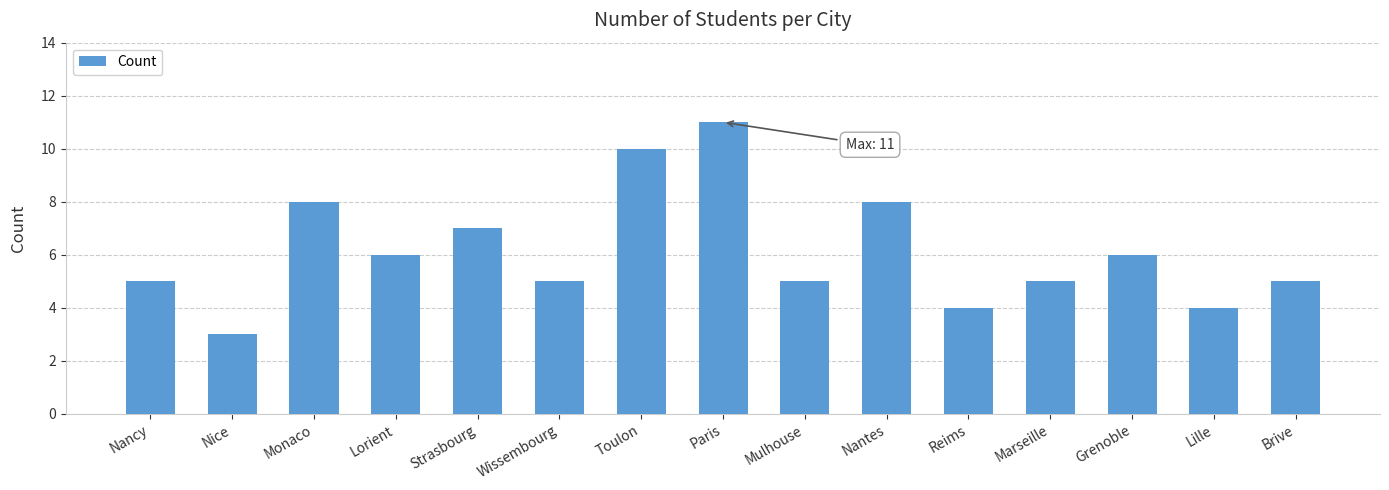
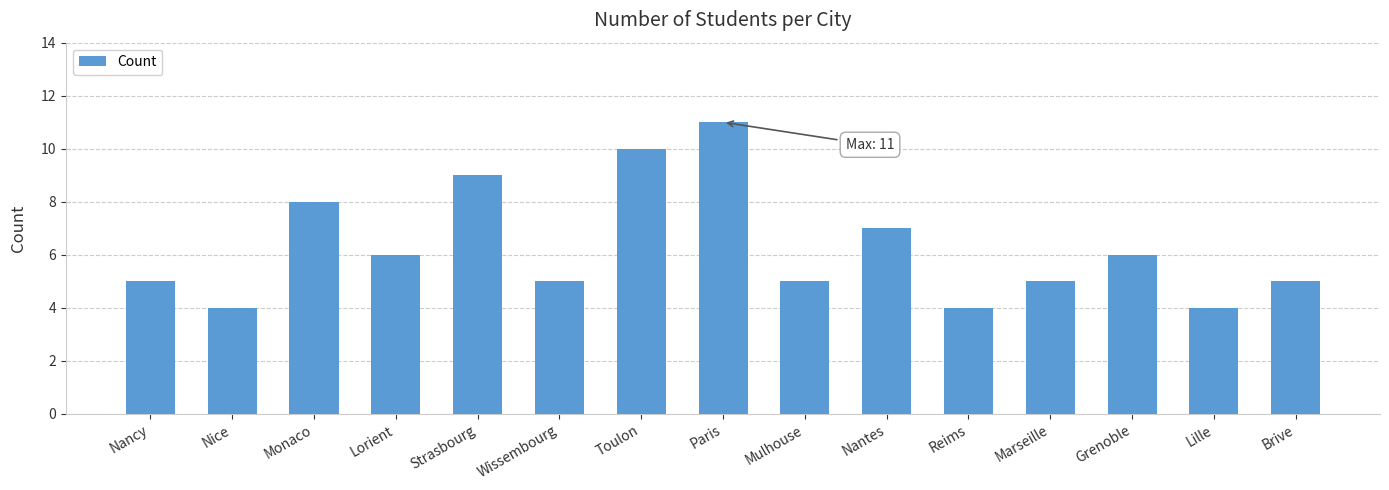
Nice: 3 -> 4
Strasbourg: 7 -> 9
Nantes: 8 -> 7
